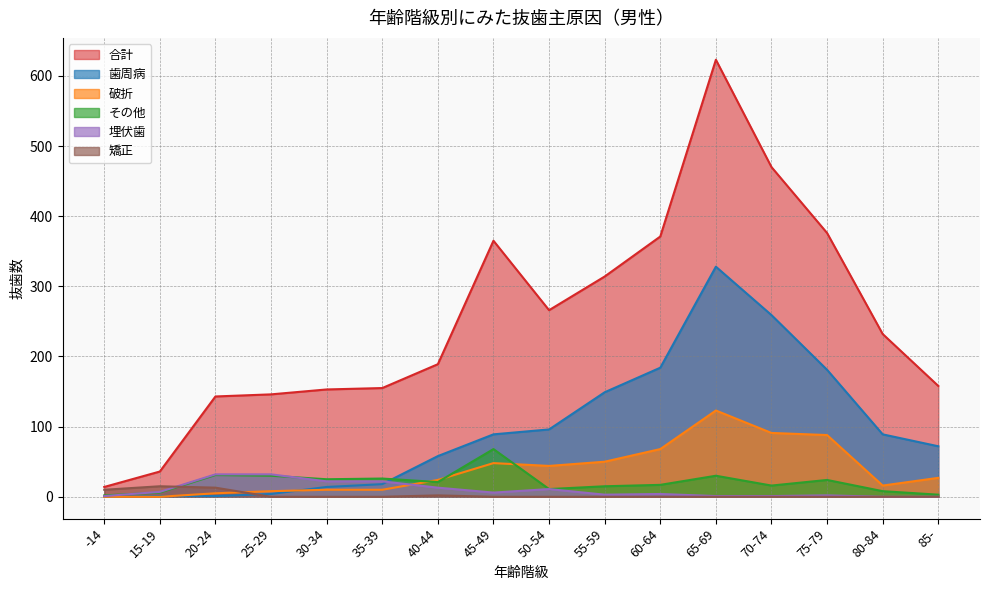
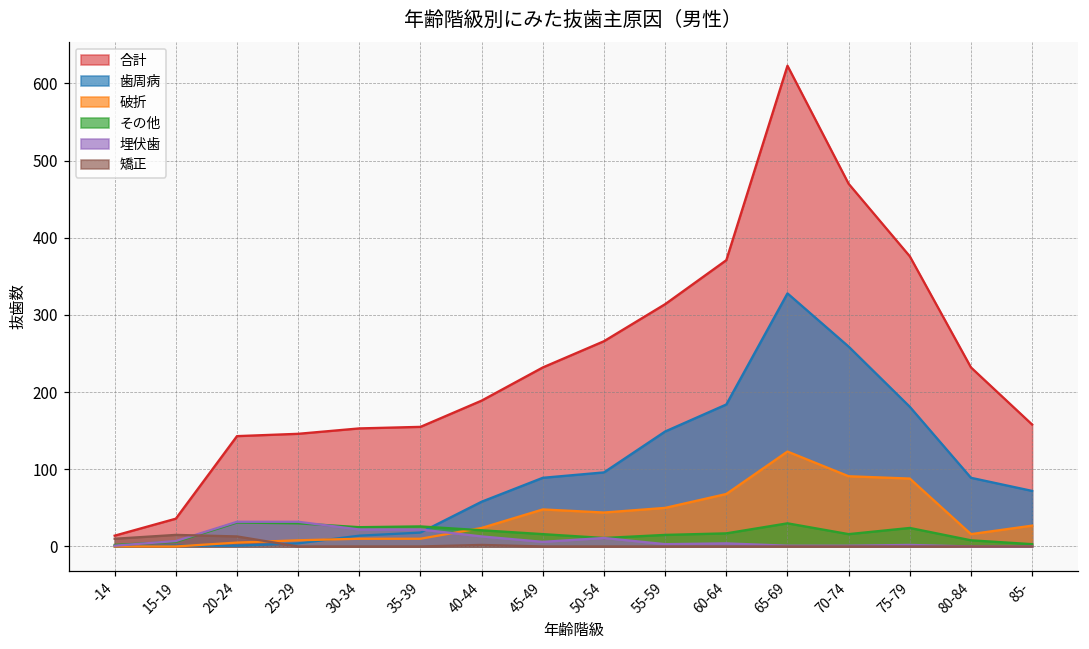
合計, 45-49: 370 -> 230
その他, 45-49: 70 -> 20
